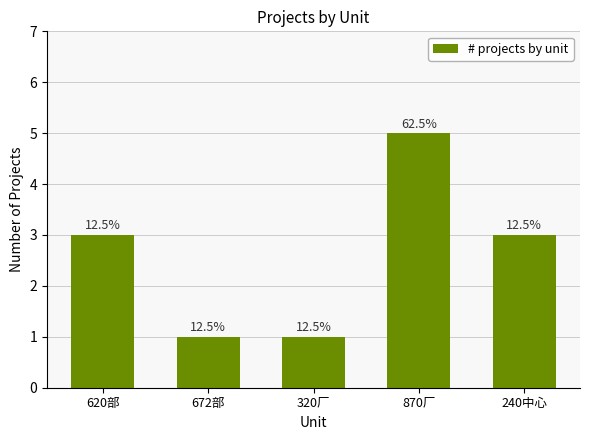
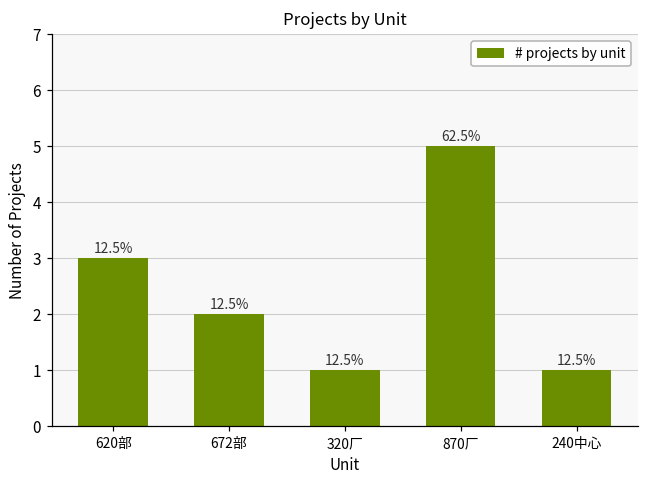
672部: 1 -> 2
240中心: 3 -> 1
